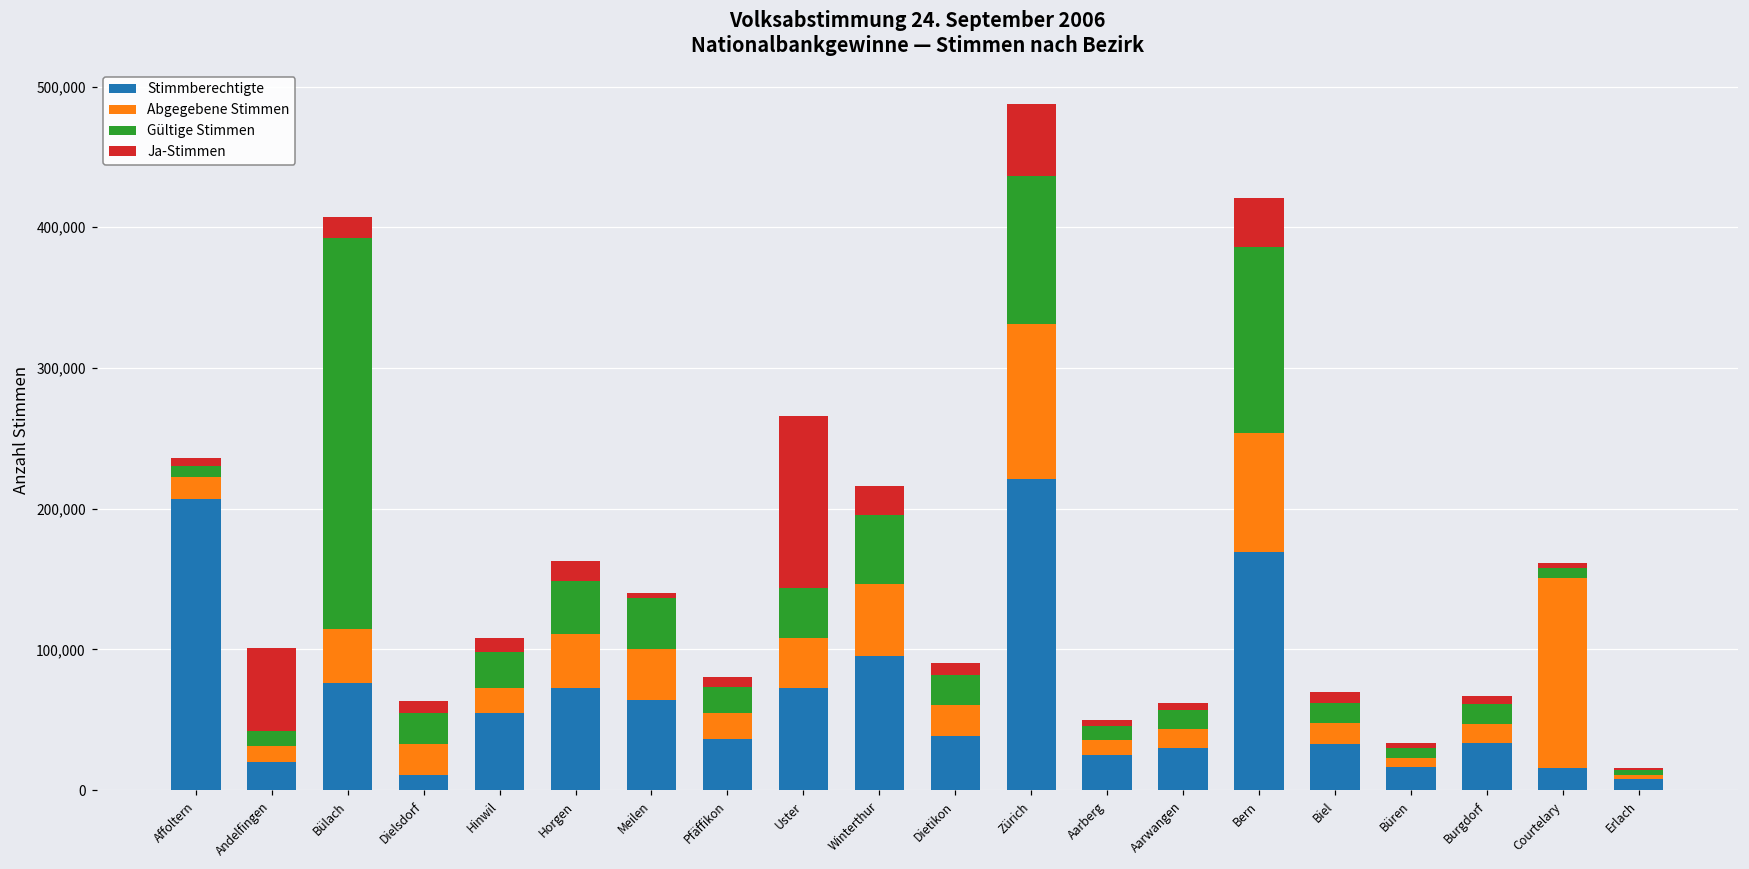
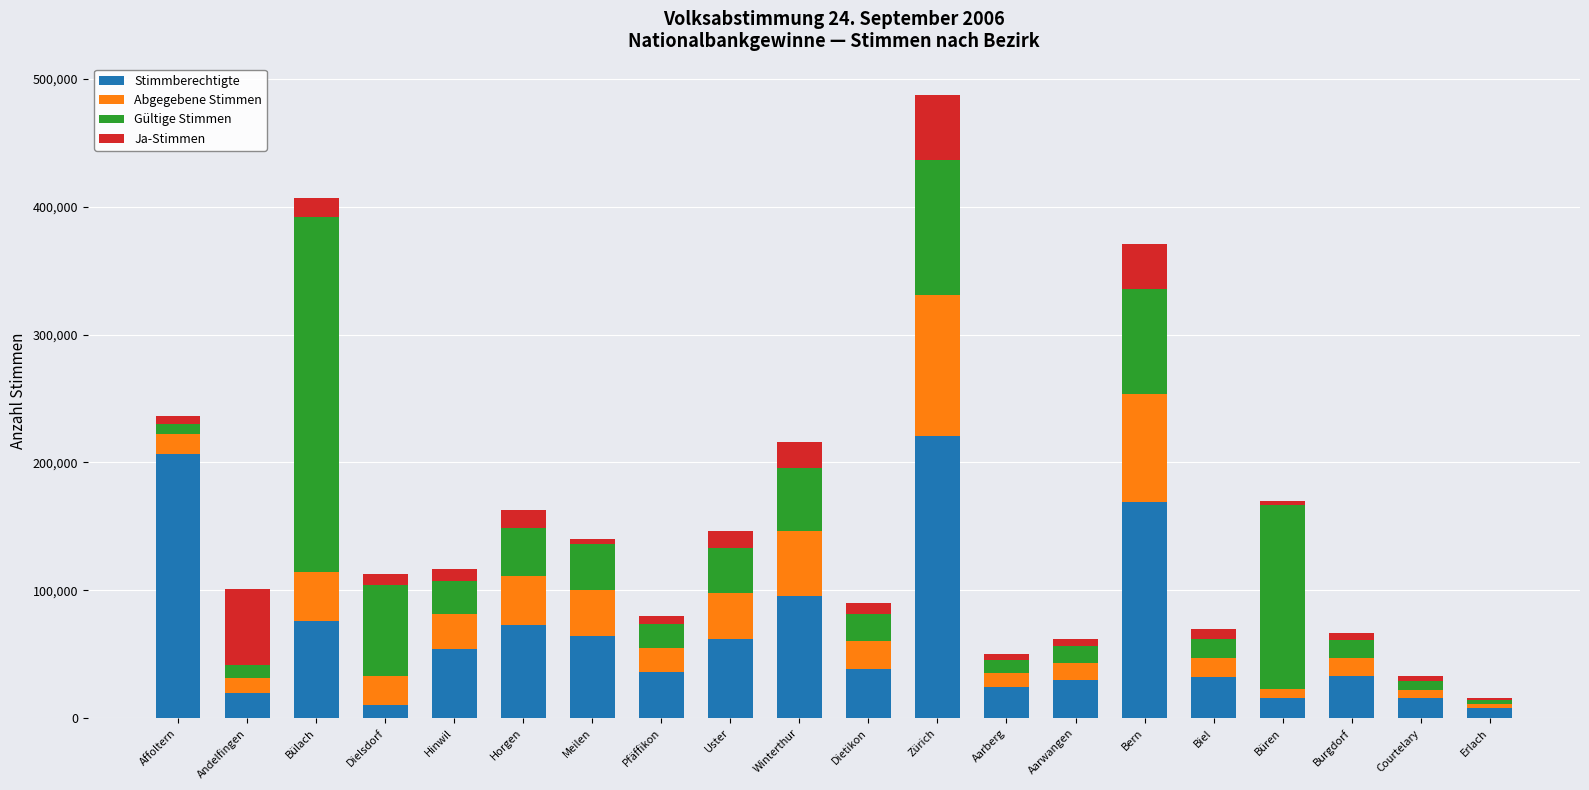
Gültige Stimmen, Dielsdorf: 22,000 -> 71,000
Abgegebene Stimmen, Hinwil: 18,000 -> 27,000
Stimmberechtigte, Uster: 72,000 -> 62,000
Ja-Stimmen, Uster: 122,000 -> 13,000
Gültige Stimmen, Bern: 132,000 -> 82,000
Gültige Stimmen, Büren: 7,000 -> 143,000
Abgegebene Stimmen, Courtelary: 135,000 -> 7,000
